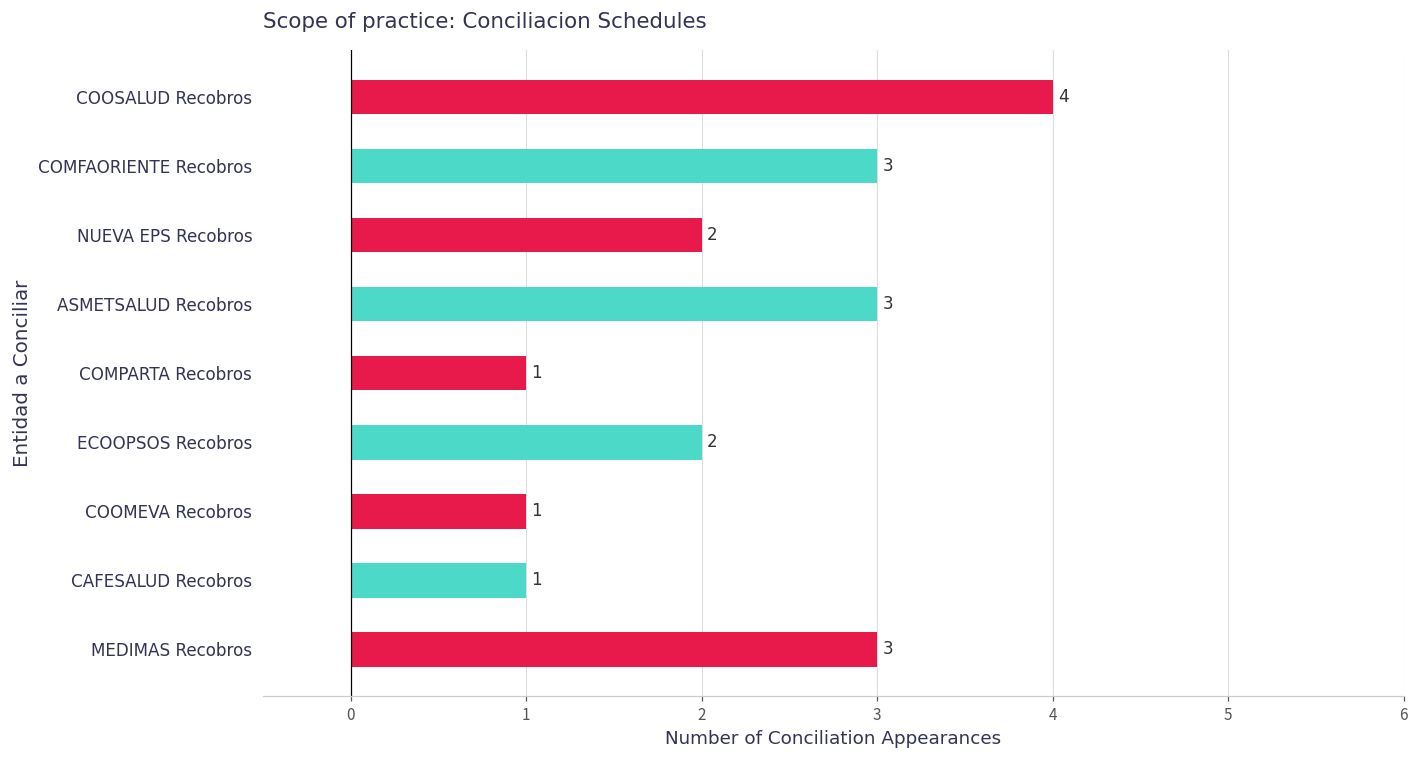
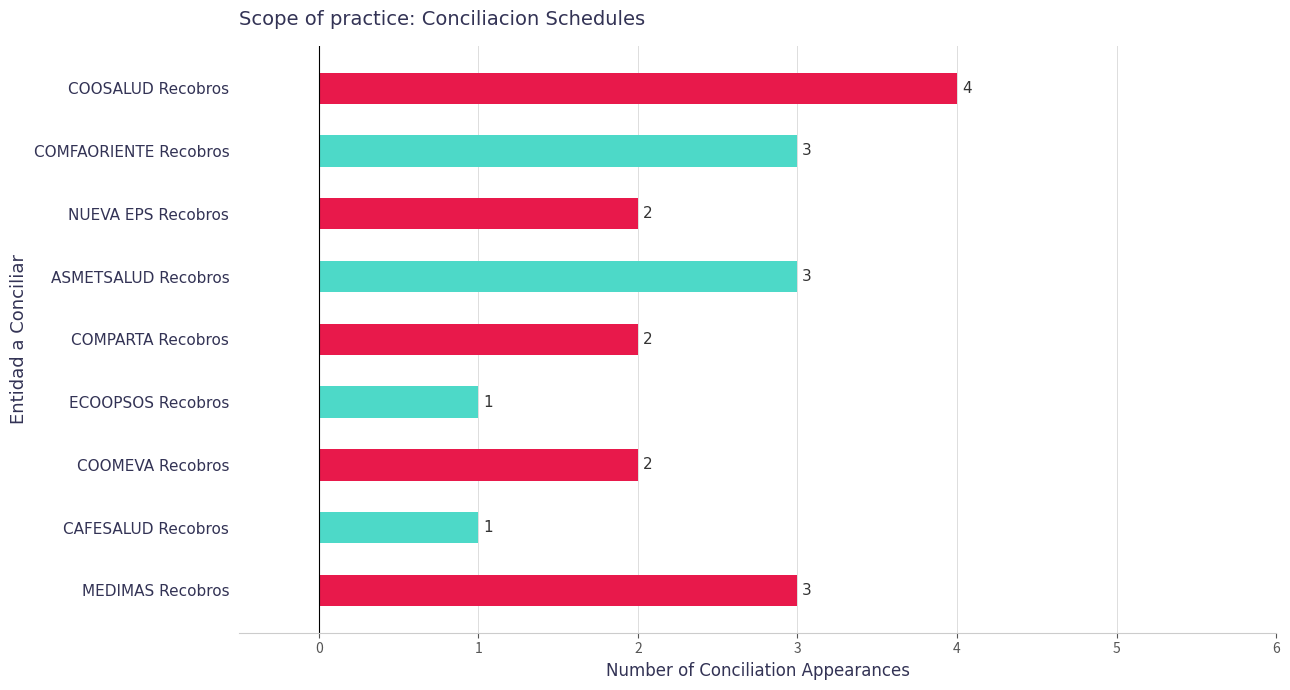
COMPARTA Recobros: 1 -> 2
ECOOPSOS Recobros: 2 -> 1
COOMEVA Recobros: 1 -> 2
